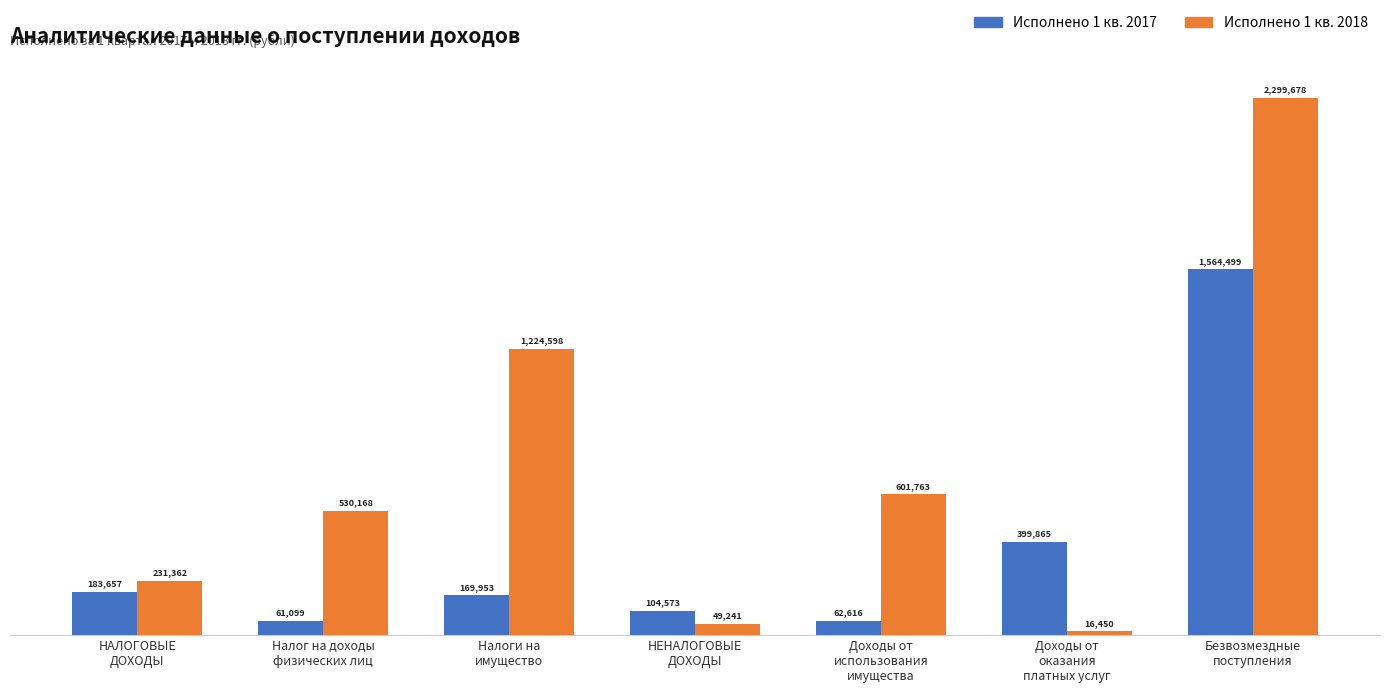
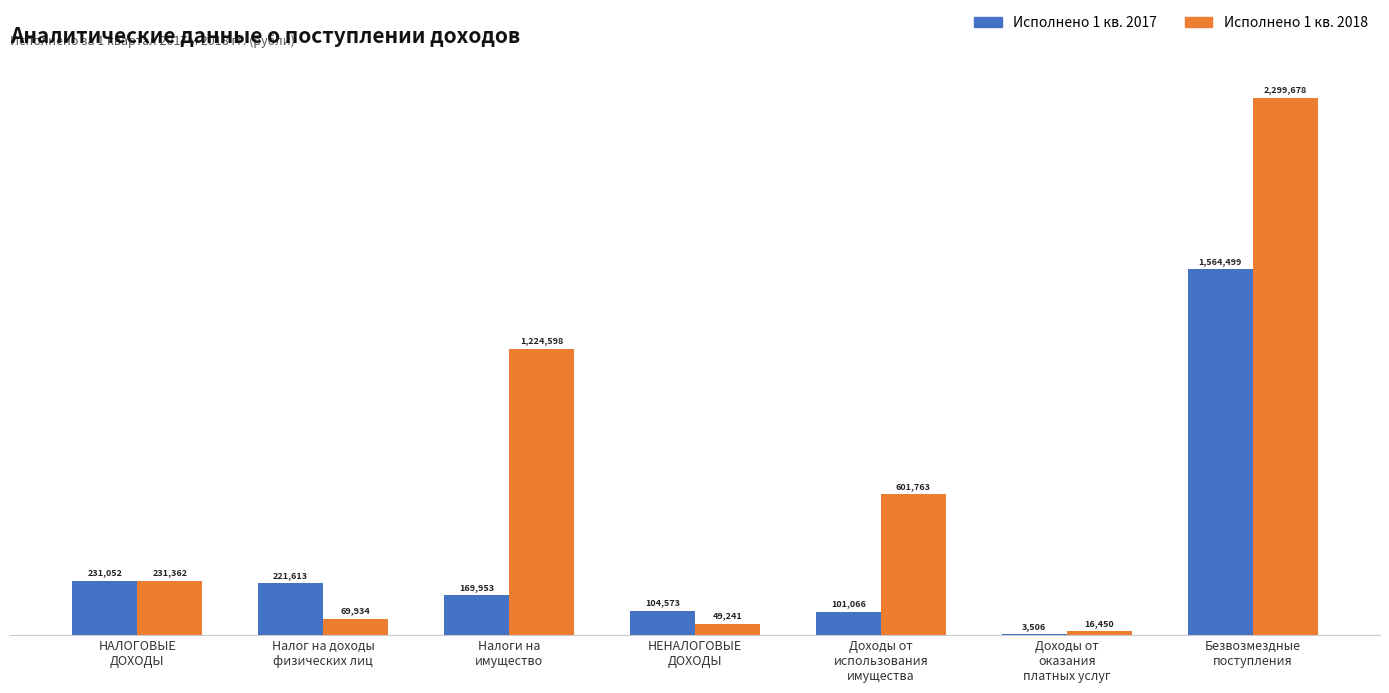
Исполнено 1 кв. 2017, НАЛОГОВЫЕ ДОХОДЫ: 183,657 -> 231,052
Исполнено 1 кв. 2017, Налог на доходы физических лиц: 61,099 -> 221,613
Исполнено 1 кв. 2018, Налог на доходы физических лиц: 530,168 -> 69,934
Исполнено 1 кв. 2017, Доходы от использования имущества: 62,616 -> 101,066
Исполнено 1 кв. 2017, Доходы от оказания платных услуг: 399,865 -> 3,506
